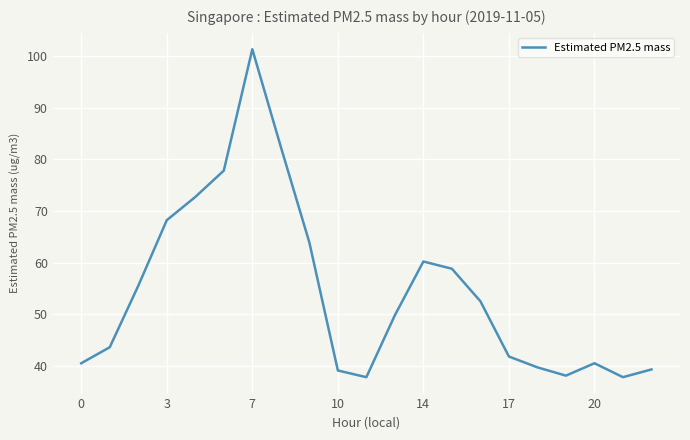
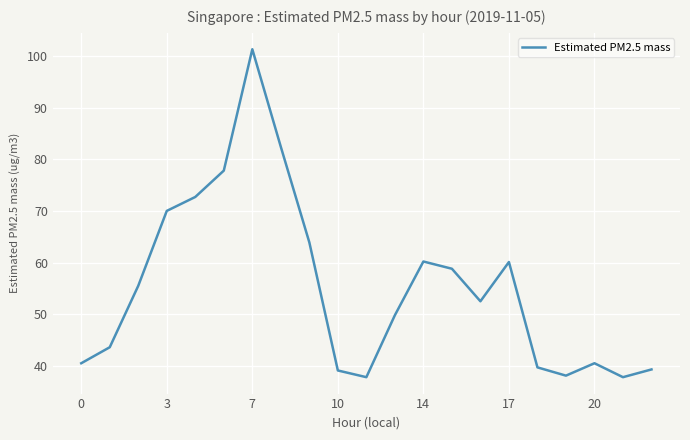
3: 68 -> 70
17: 42 -> 60
